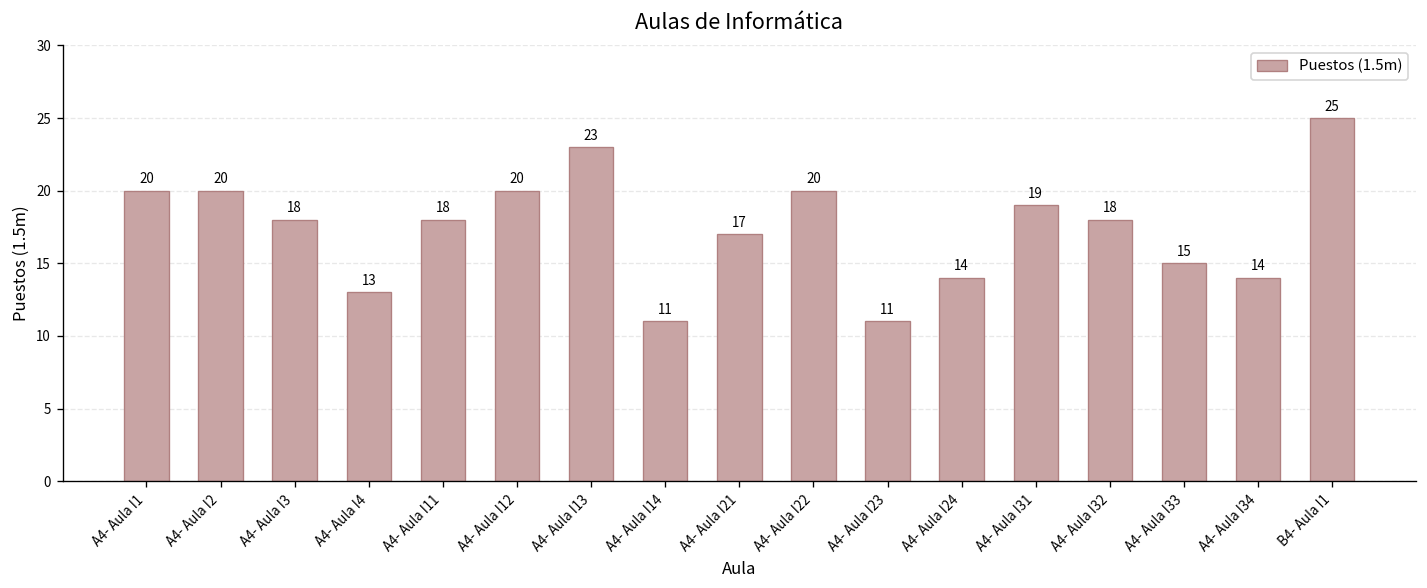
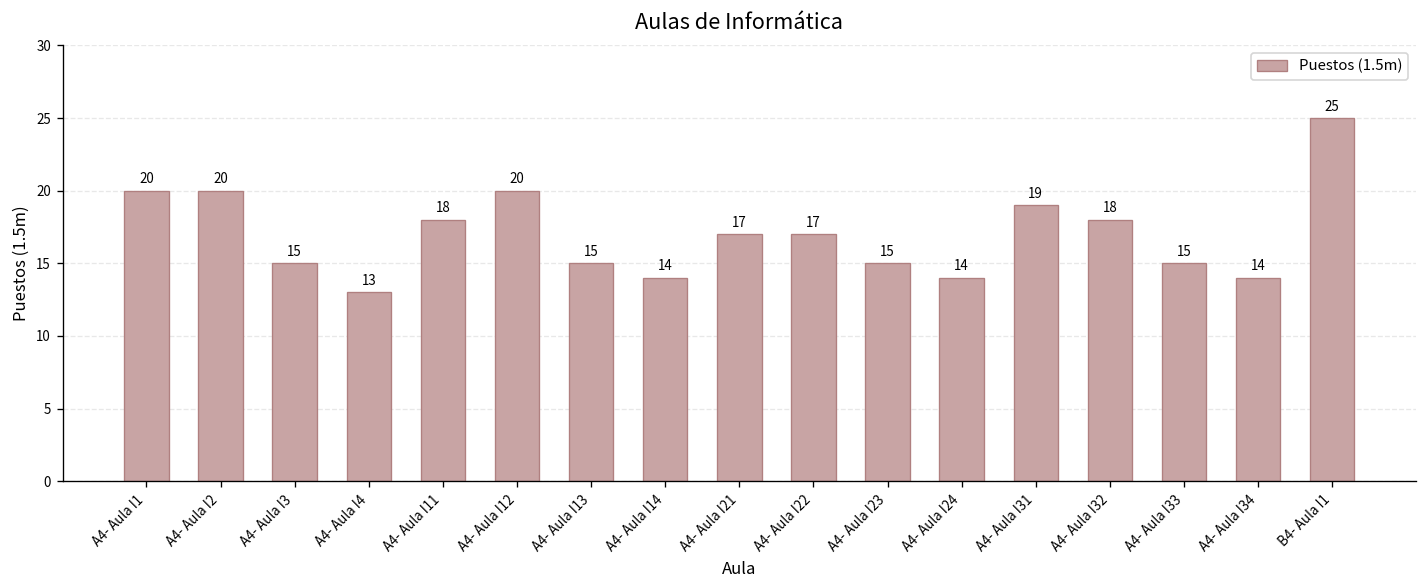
A4- Aula I3: 18 -> 15
A4- Aula I13: 23 -> 15
A4- Aula I14: 11 -> 14
A4- Aula I22: 20 -> 17
A4- Aula I23: 11 -> 15
